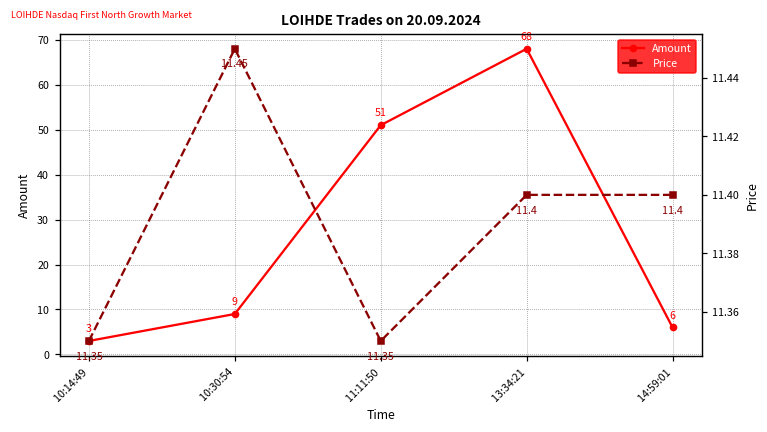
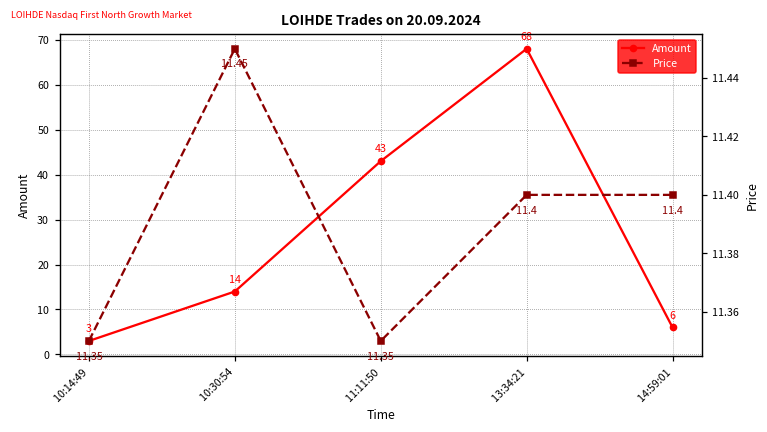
Amount, 10:30:54: 9 -> 14
Amount, 11:11:50: 51 -> 43
